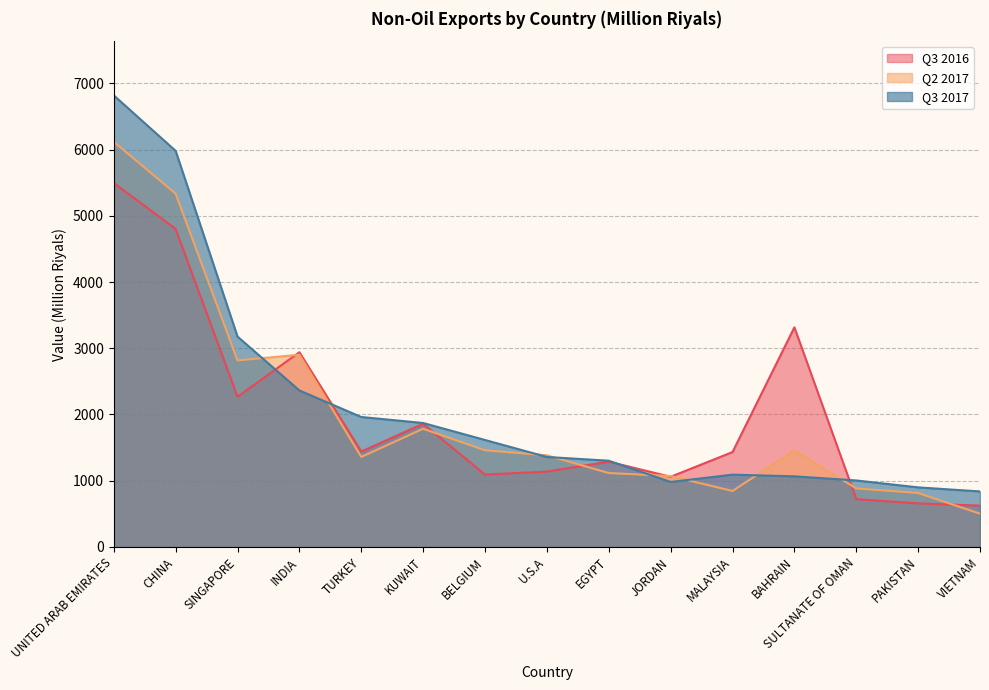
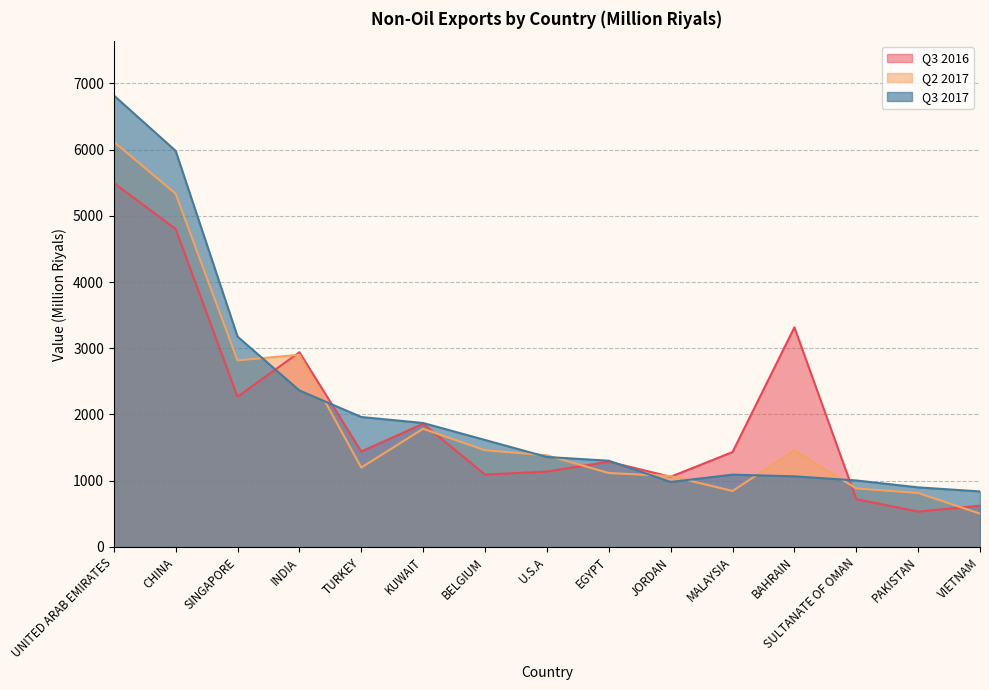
Q2 2017, TURKEY: 1400 -> 1200
Q3 2016, PAKISTAN: 700 -> 500
